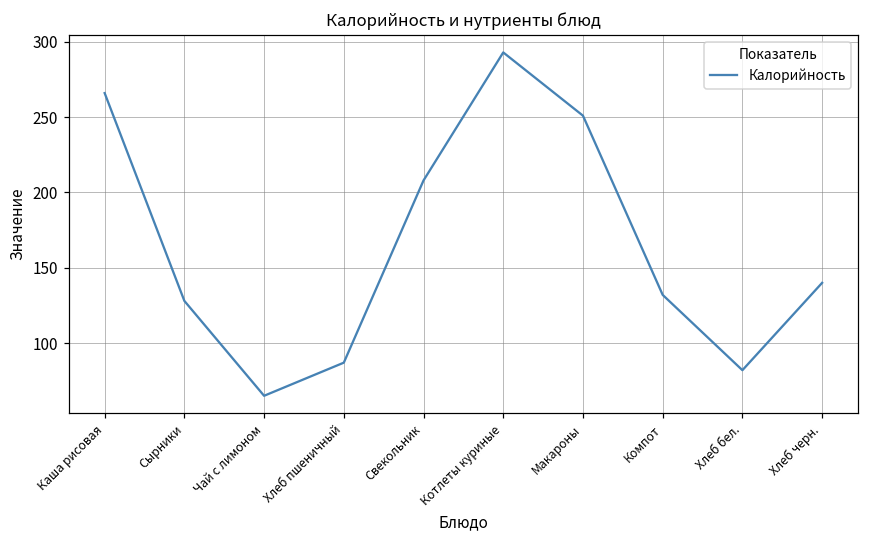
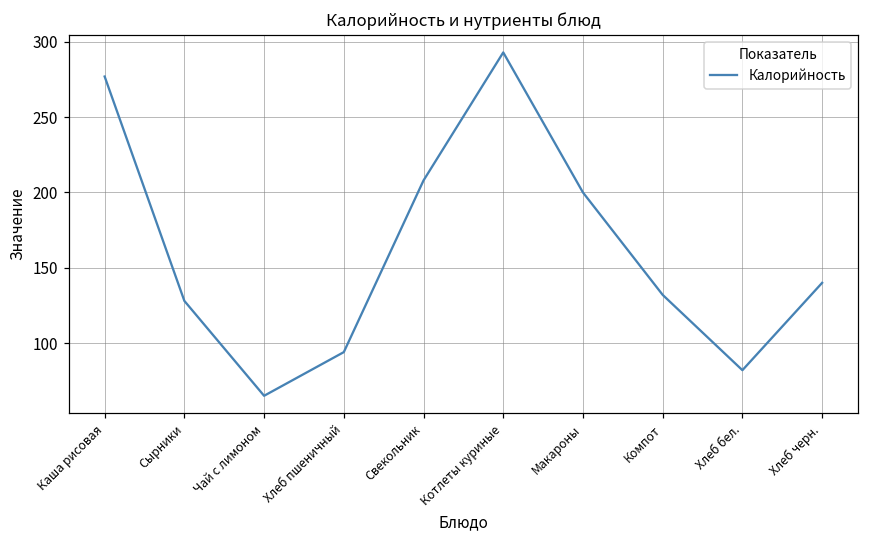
Каша рисовая: 266 -> 277
Хлеб пшеничный: 87 -> 94
Макароны: 251 -> 200
